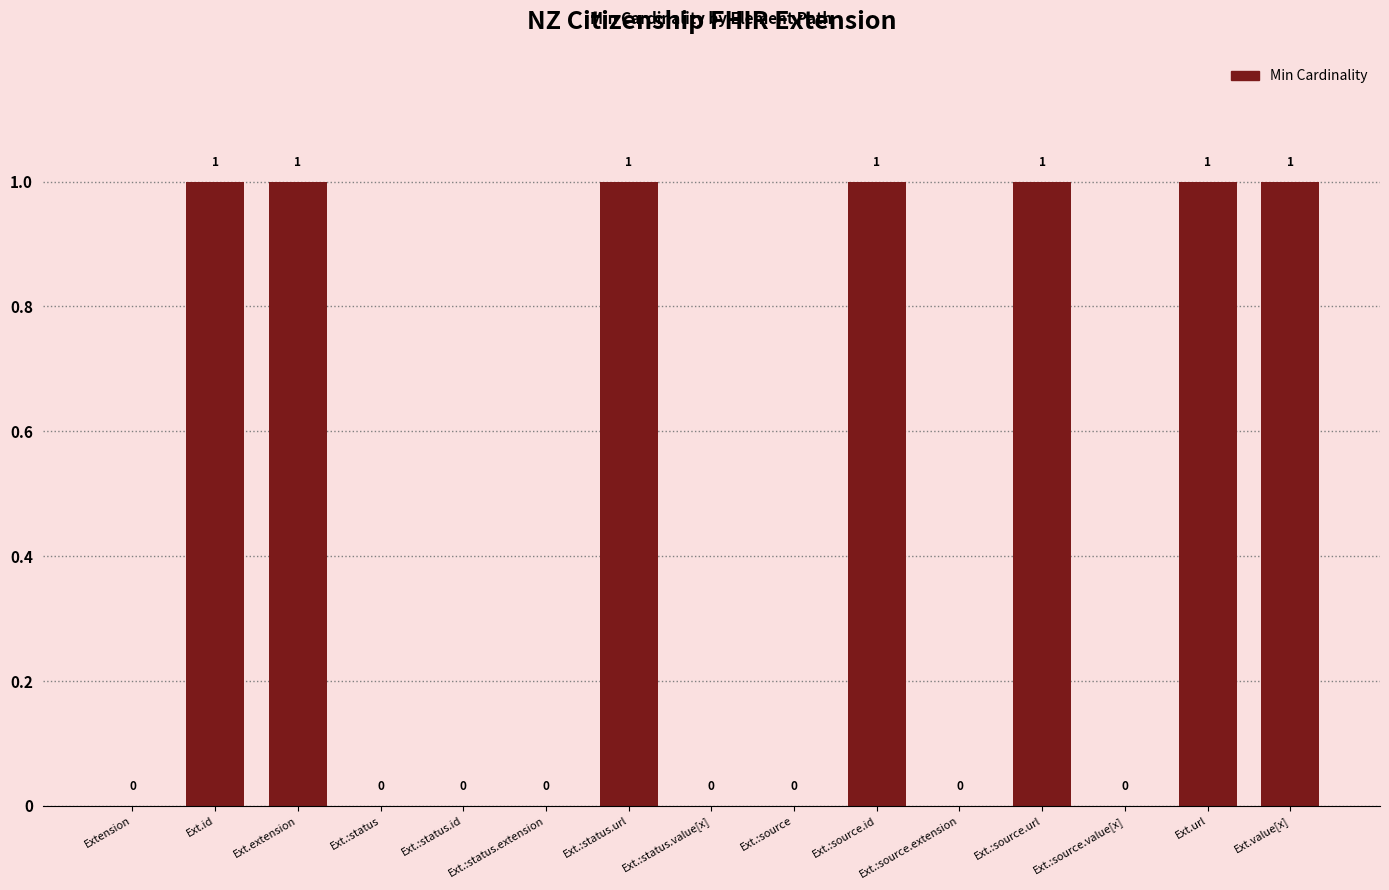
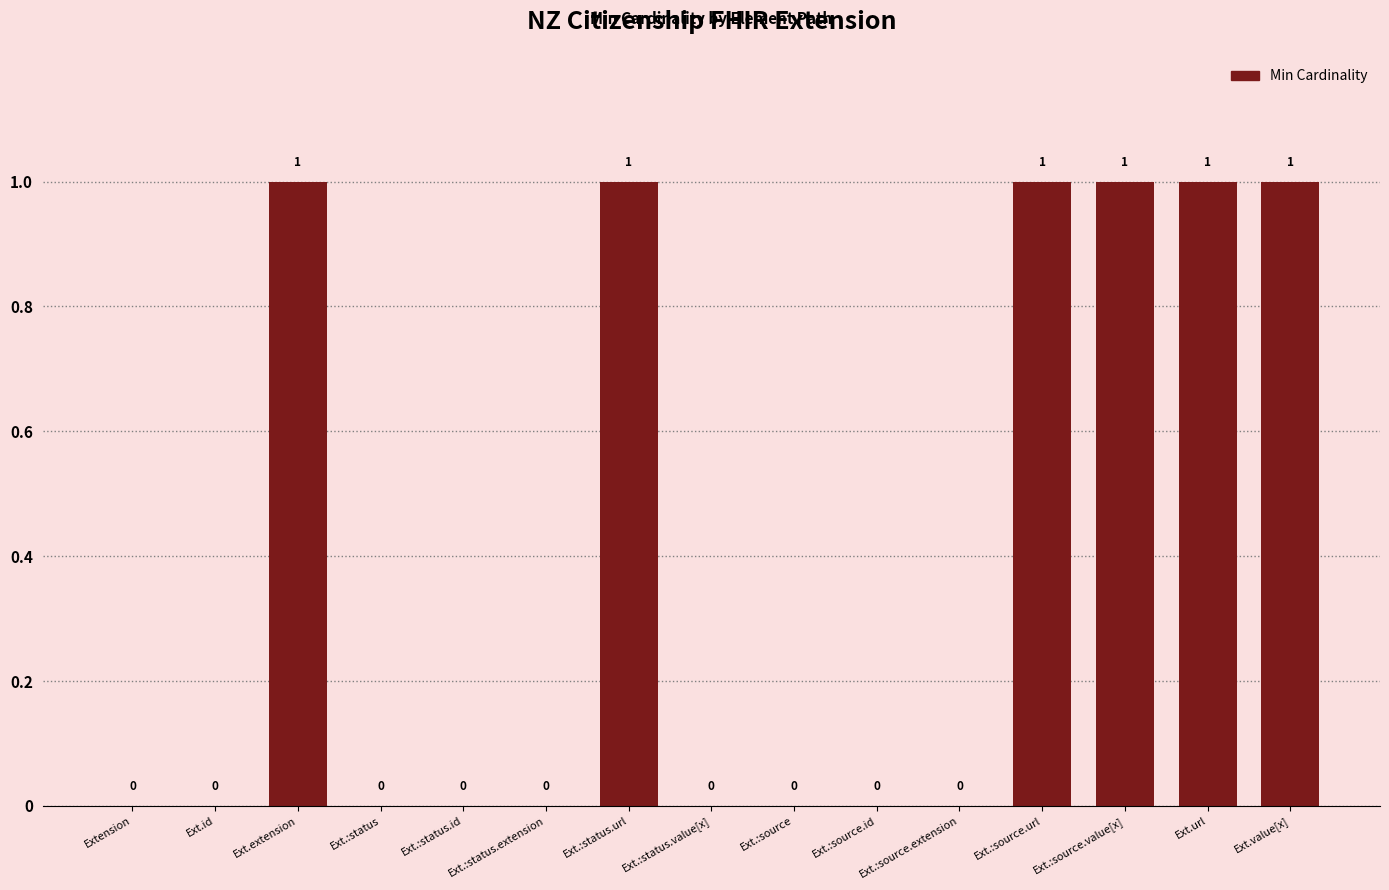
Ext.id: 1 -> 0
Ext.:source.id: 1 -> 0
Ext.:source.value[x]: 0 -> 1
